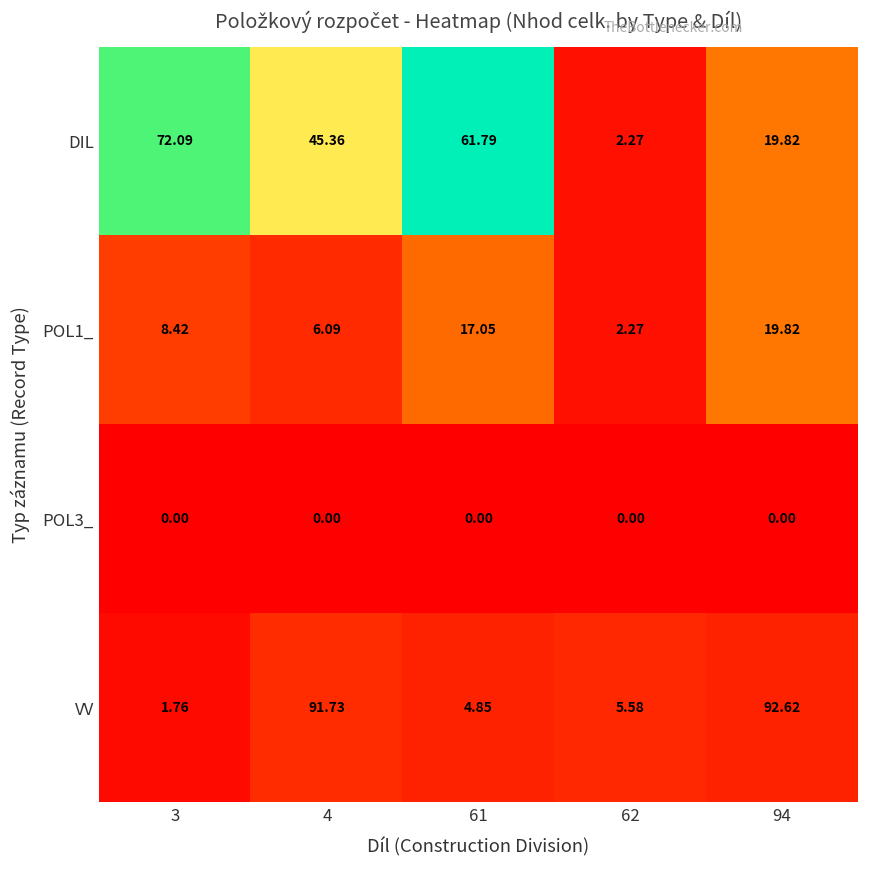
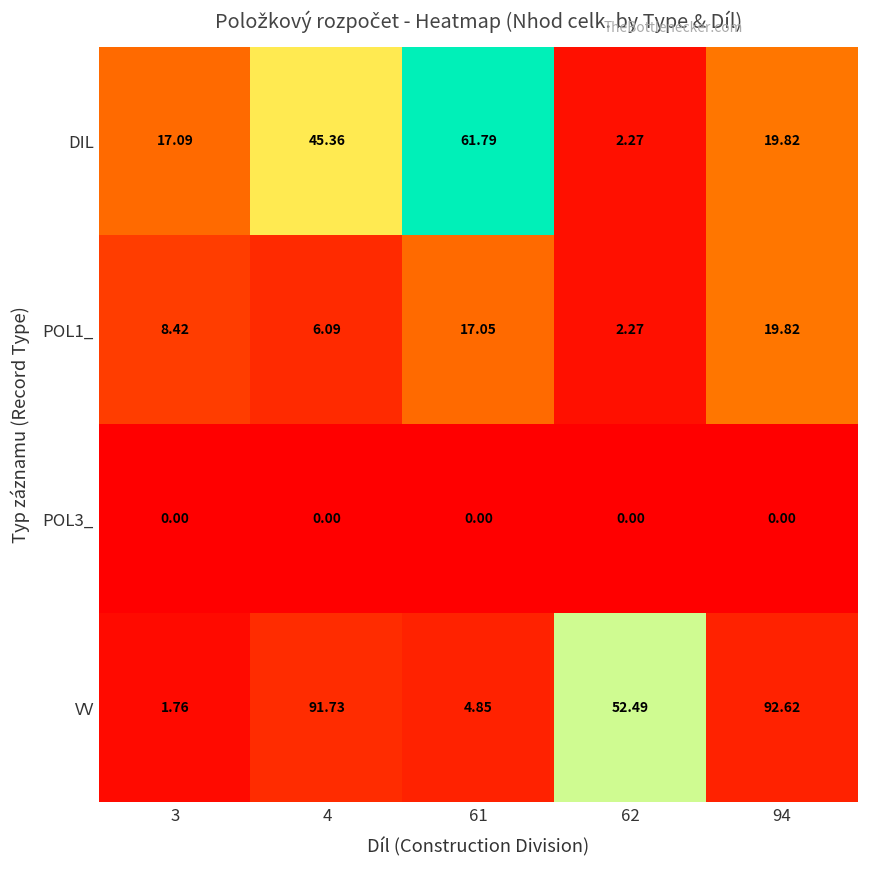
DIL, 3: 72.09 -> 17.09
VV, 62: 5.58 -> 52.49
